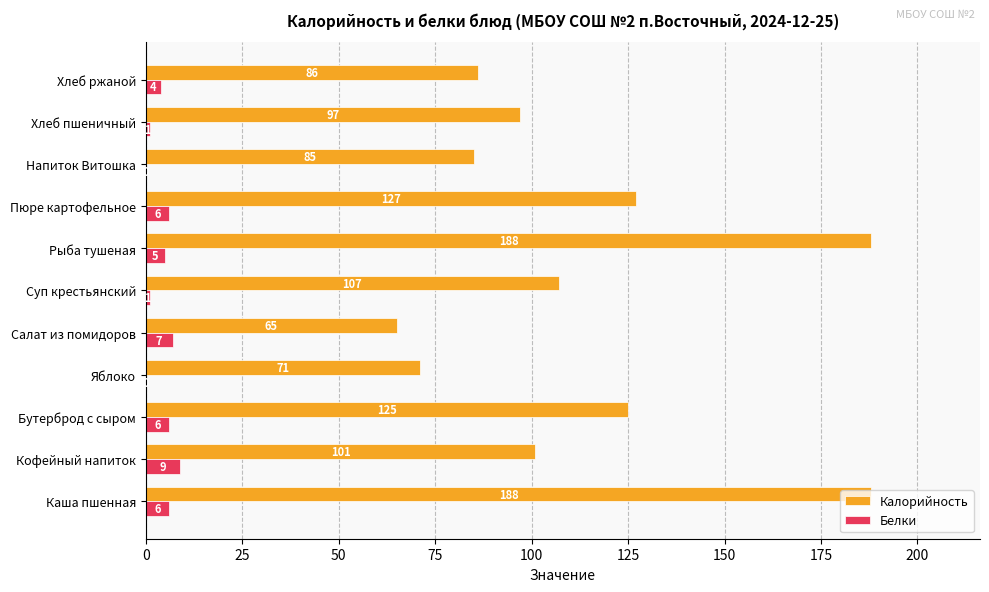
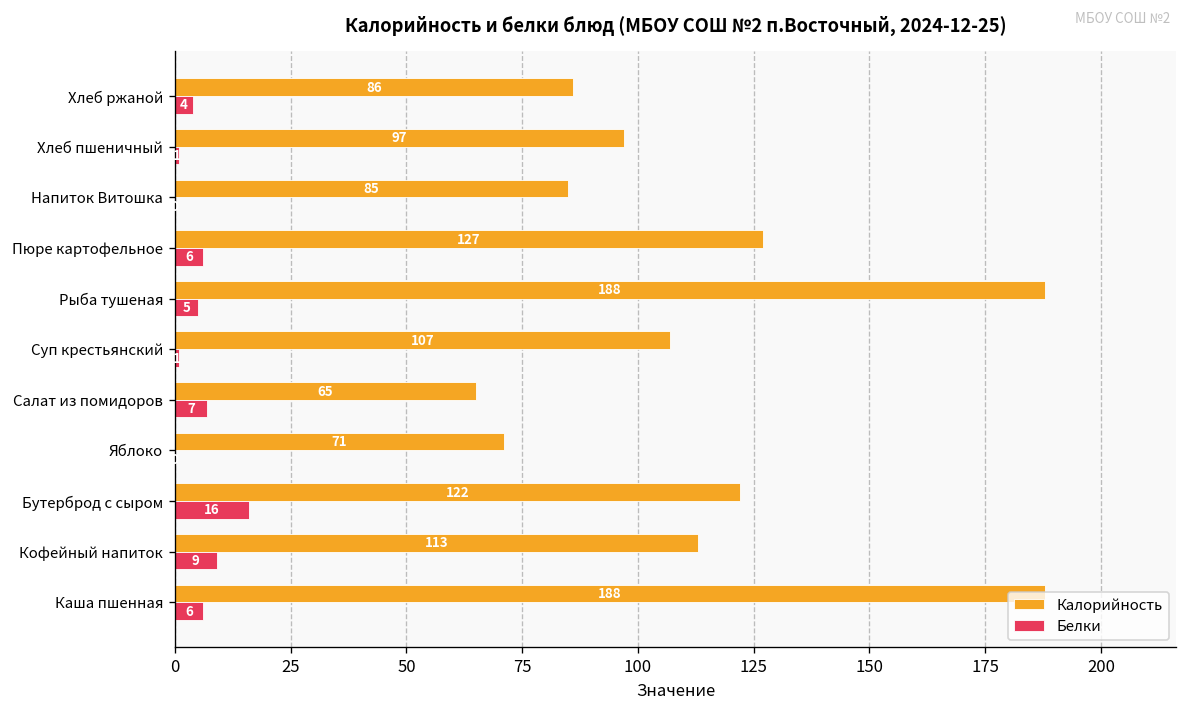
Калорийность, Бутерброд с сыром: 125 -> 122
Белки, Бутерброд с сыром: 6 -> 16
Калорийность, Кофейный напиток: 101 -> 113
